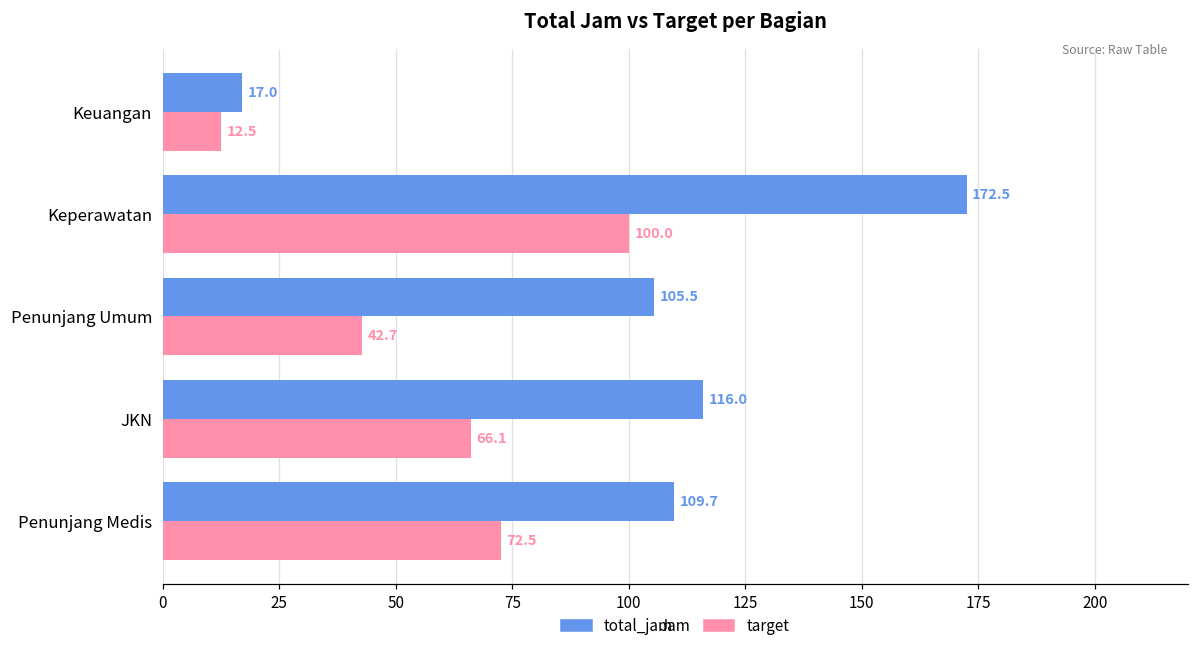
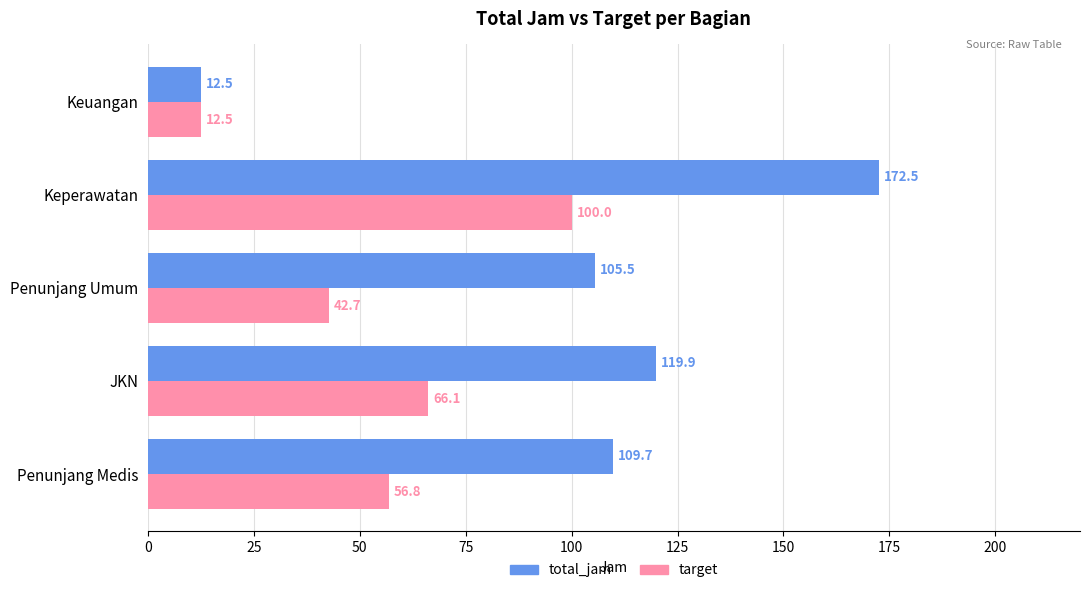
total_jam, Keuangan: 17.0 -> 12.5
total_jam, JKN: 116.0 -> 119.9
target, Penunjang Medis: 72.5 -> 56.8
